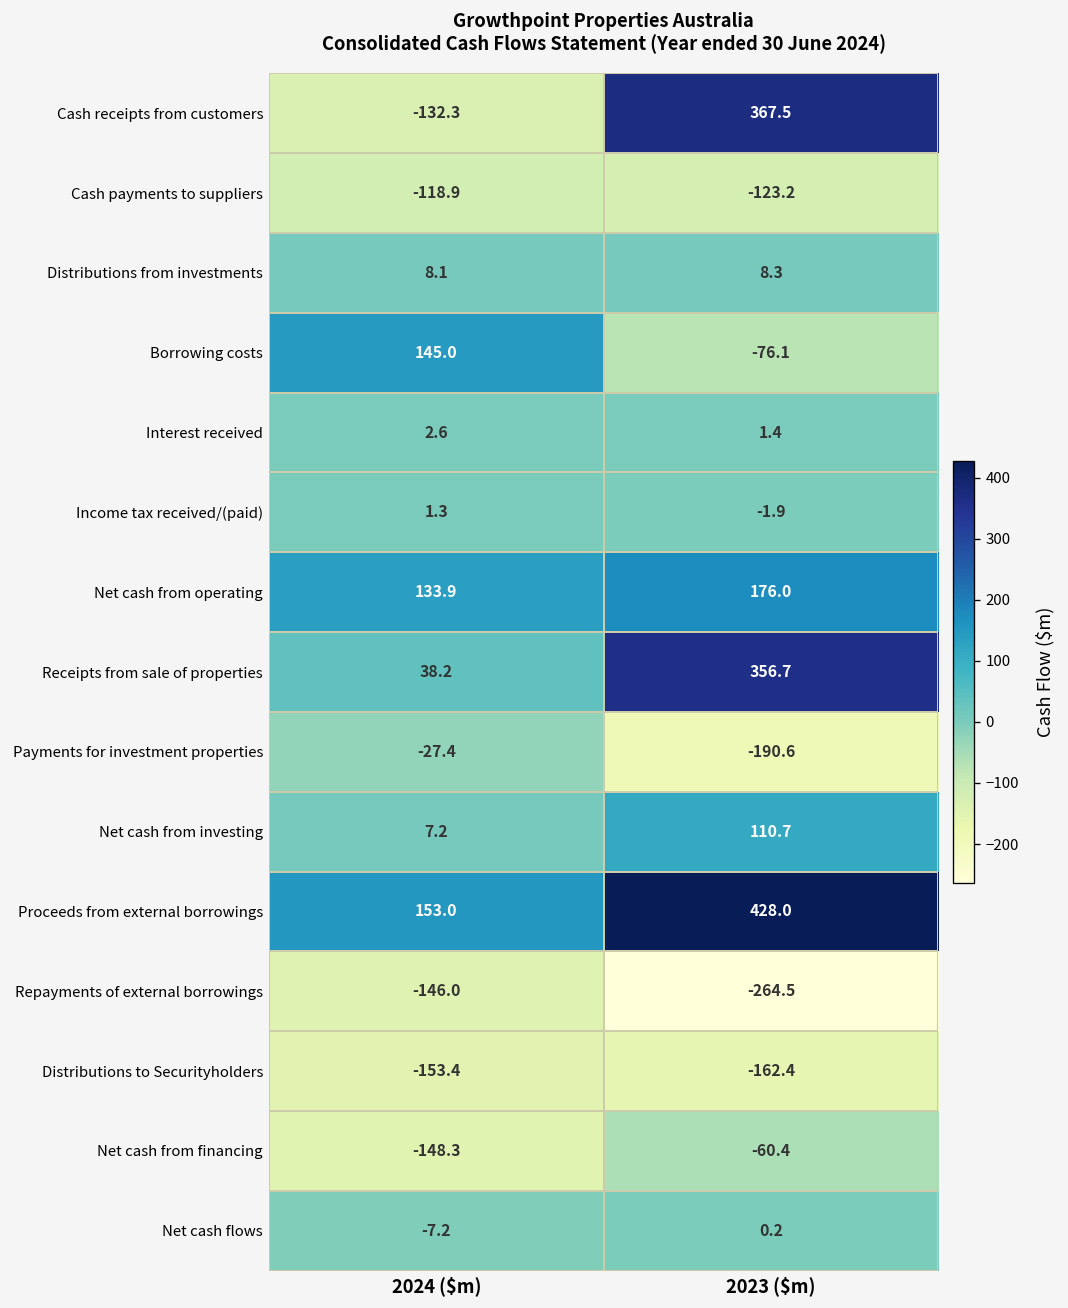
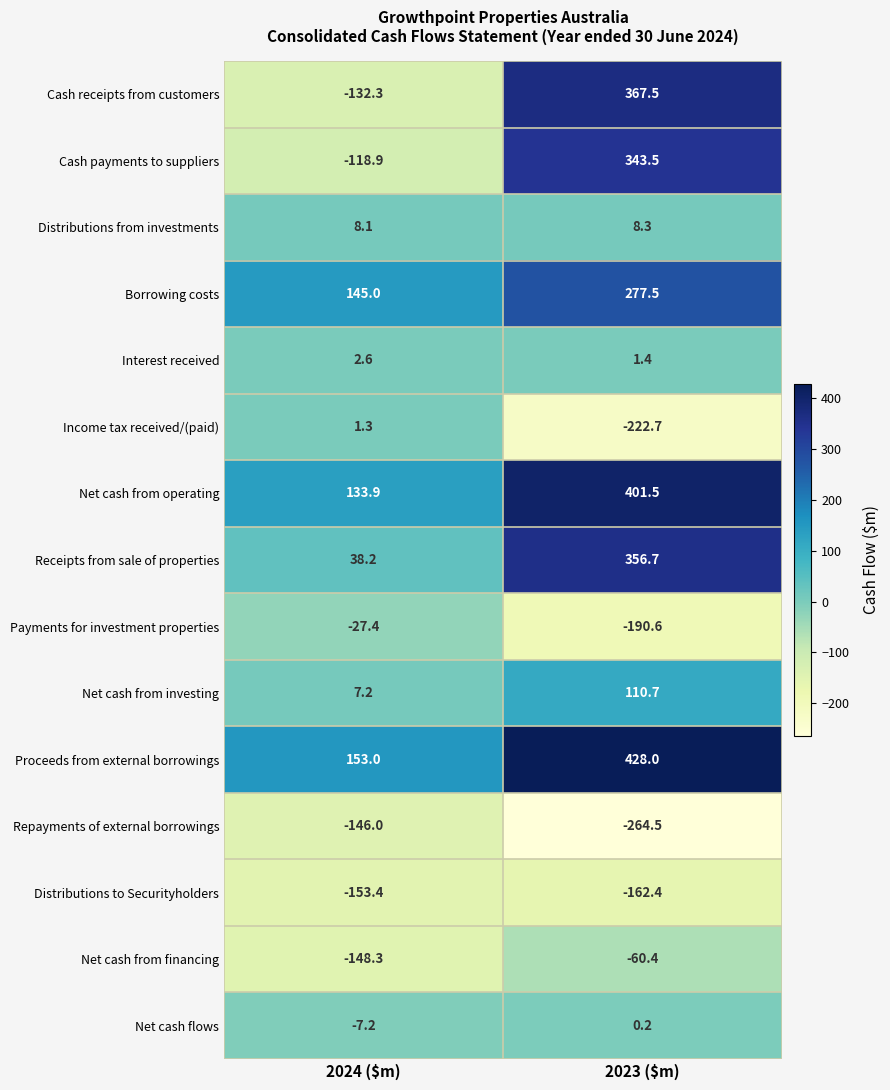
Cash payments to suppliers, 2023 ($m): -123.2 -> 343.5
Borrowing costs, 2023 ($m): -76.1 -> 277.5
Income tax received/(paid), 2023 ($m): -1.9 -> -222.7
Net cash from operating, 2023 ($m): 176.0 -> 401.5
